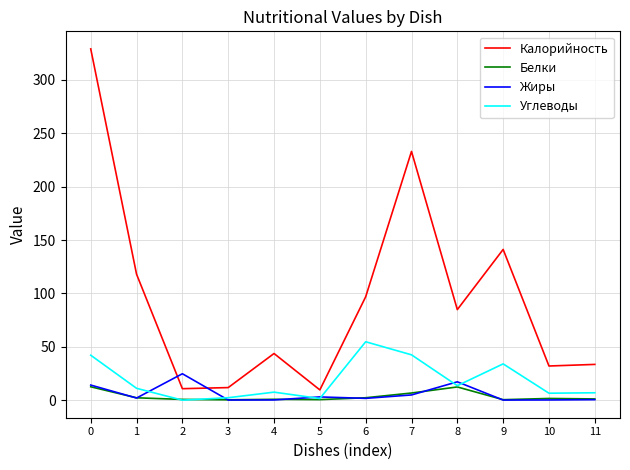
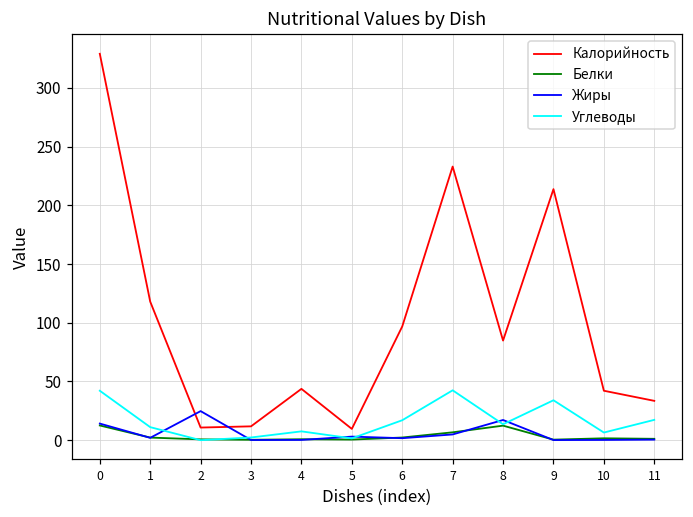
Углеводы, 6: 55 -> 17
Калорийность, 9: 141 -> 214
Калорийность, 10: 32 -> 42
Углеводы, 11: 7 -> 17
